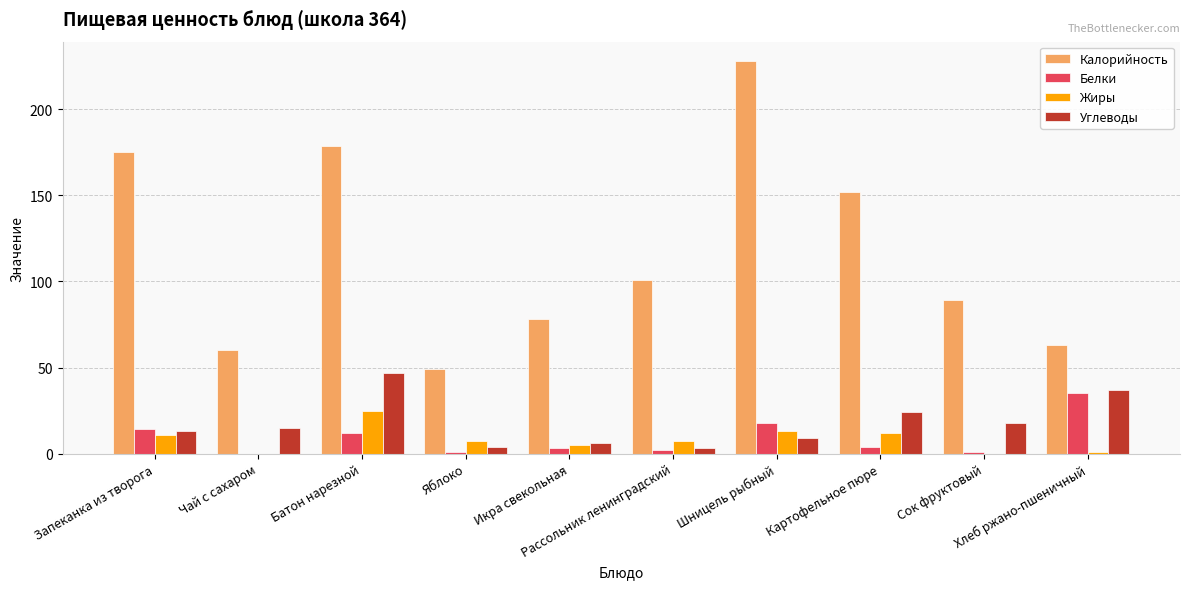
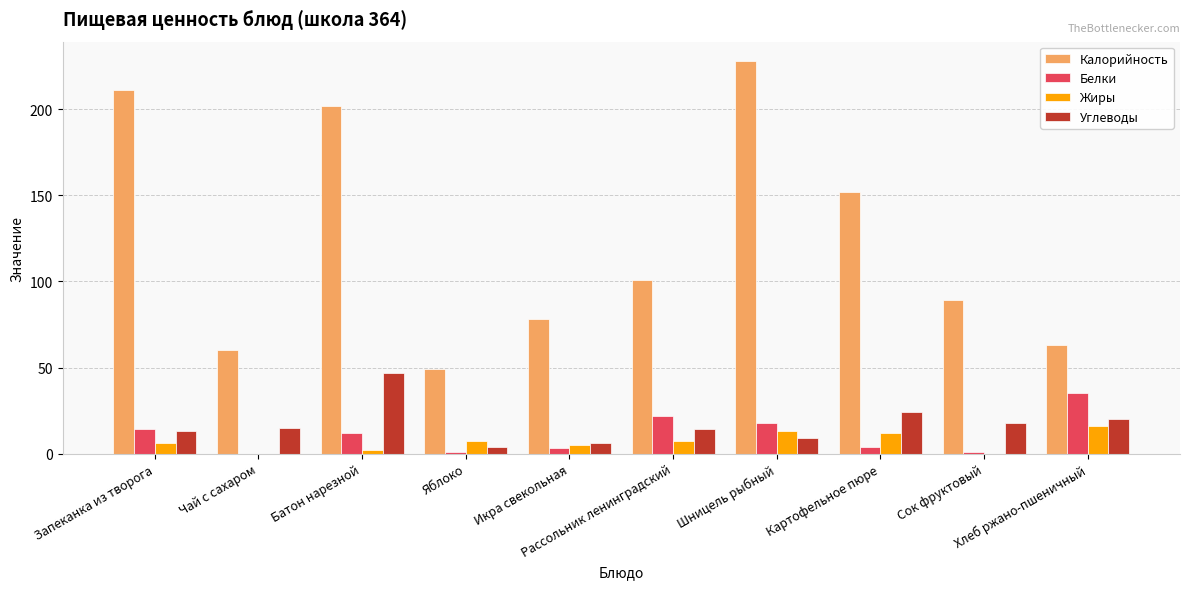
Калорийность, Запеканка из творога: 175 -> 211
Жиры, Запеканка из творога: 11 -> 6
Калорийность, Батон нарезной: 179 -> 202
Жиры, Батон нарезной: 25 -> 2
Белки, Рассольник ленинградский: 2 -> 22
Углеводы, Рассольник ленинградский: 3 -> 14
Жиры, Хлеб ржано-пшеничный: 1 -> 16
Углеводы, Хлеб ржано-пшеничный: 37 -> 20
